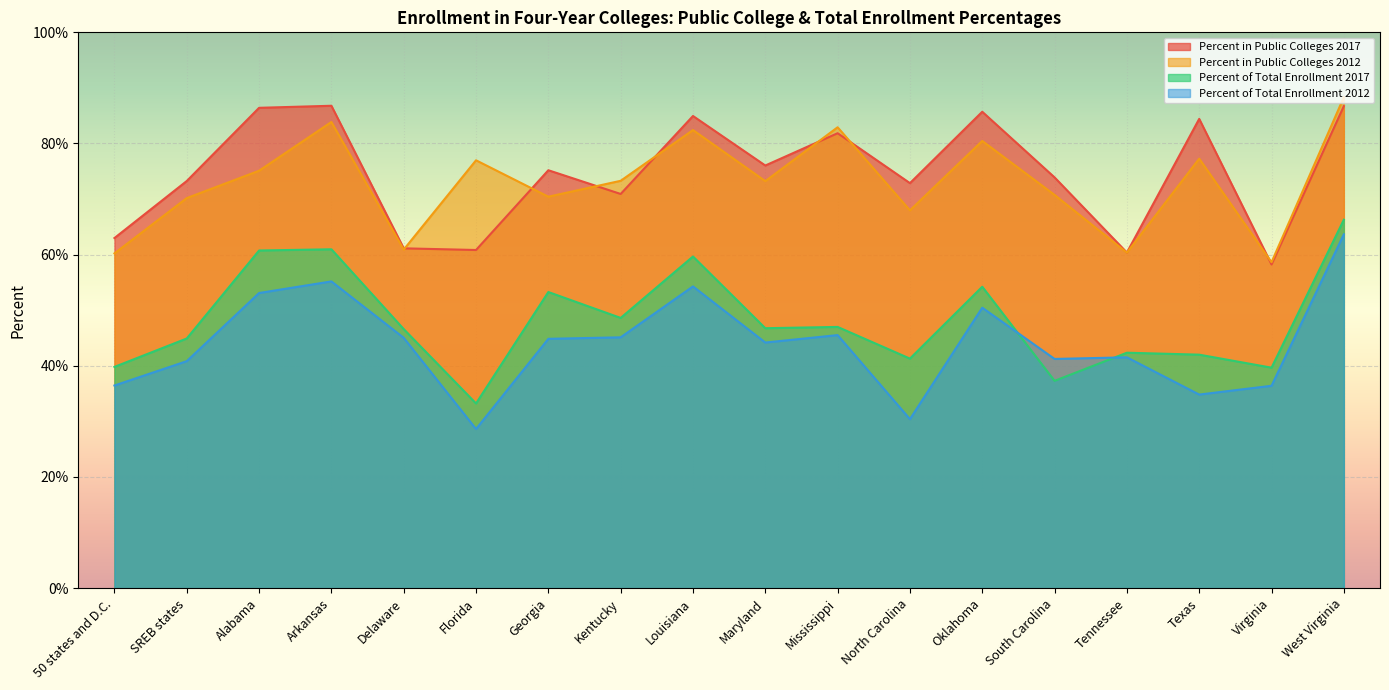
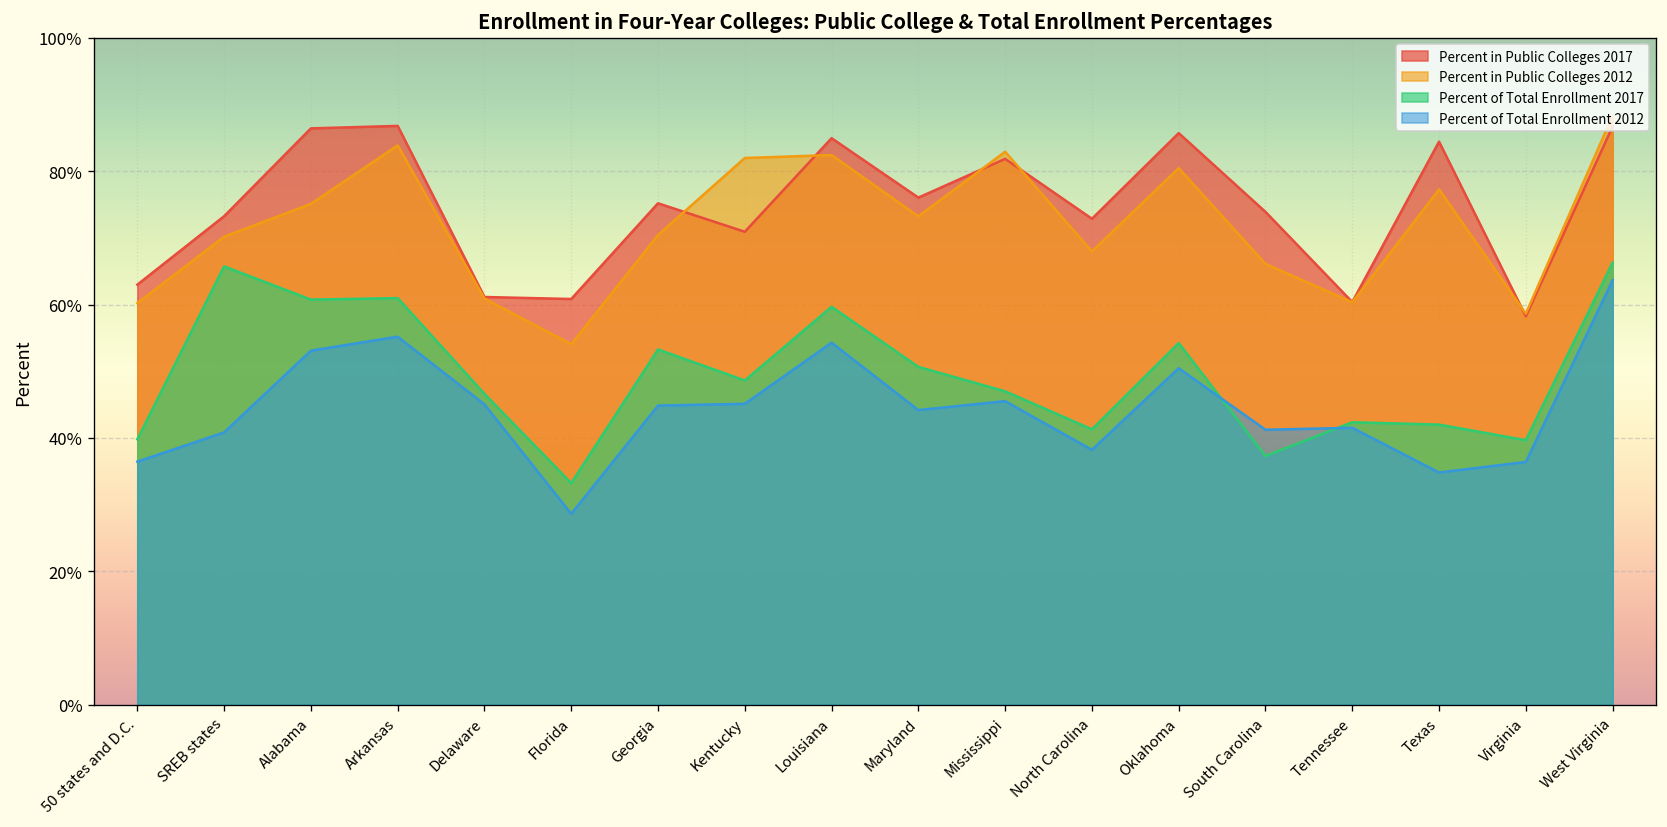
Percent of Total Enrollment 2017, SREB states: 45% -> 66%
Percent in Public Colleges 2012, Florida: 77% -> 54%
Percent in Public Colleges 2012, Kentucky: 73% -> 82%
Percent of Total Enrollment 2017, Maryland: 47% -> 51%
Percent of Total Enrollment 2012, North Carolina: 30% -> 38%
Percent in Public Colleges 2012, South Carolina: 71% -> 66%
